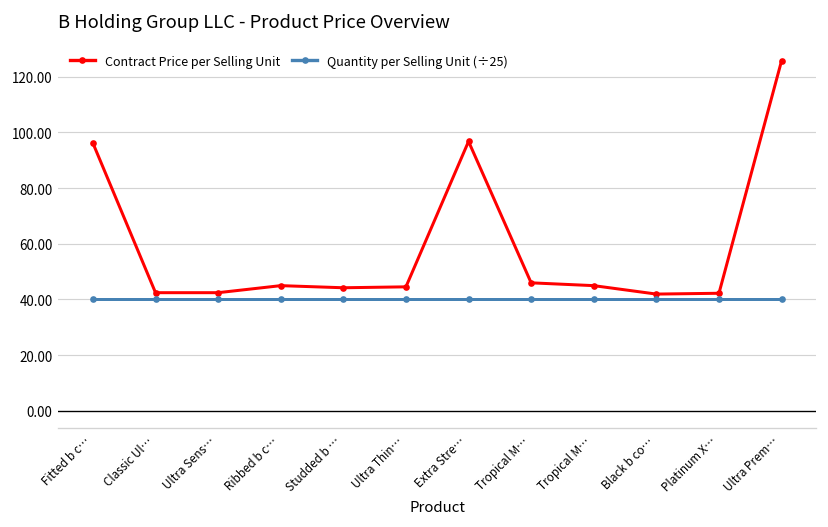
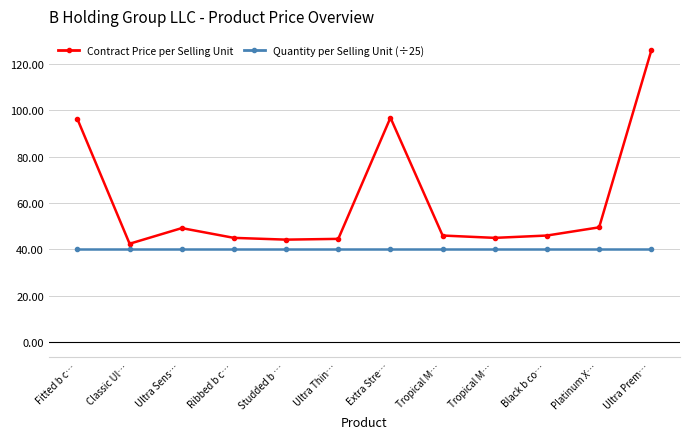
Contract Price per Selling Unit, Ultra Sens…: 42 -> 49
Contract Price per Selling Unit, Black b co…: 42 -> 46
Contract Price per Selling Unit, Platinum X…: 42 -> 49
